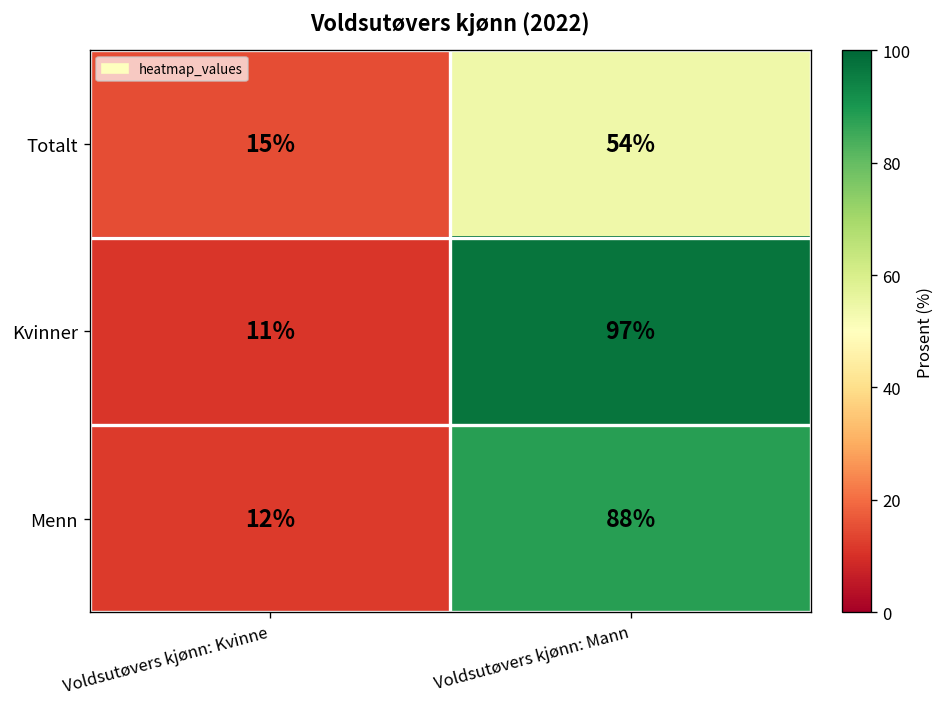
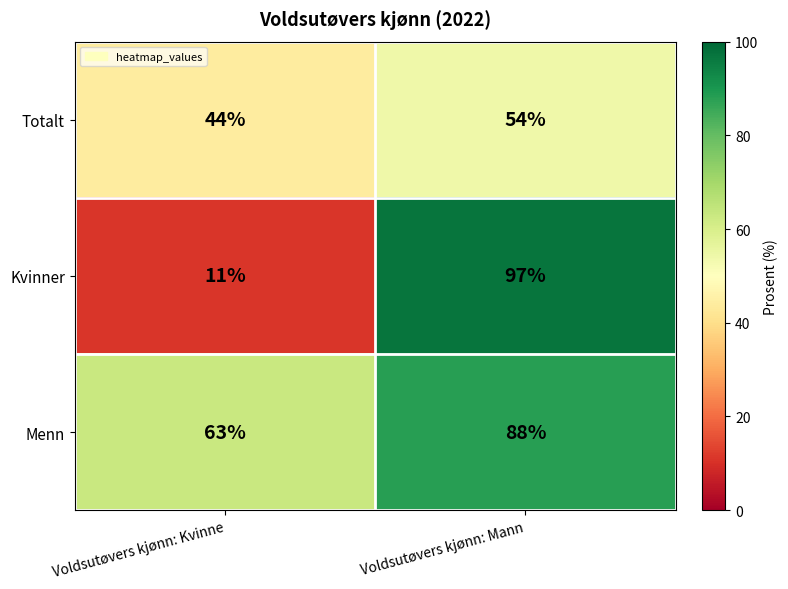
Totalt, Voldsutøvers kjønn: Kvinne: 15% -> 44%
Menn, Voldsutøvers kjønn: Kvinne: 12% -> 63%
